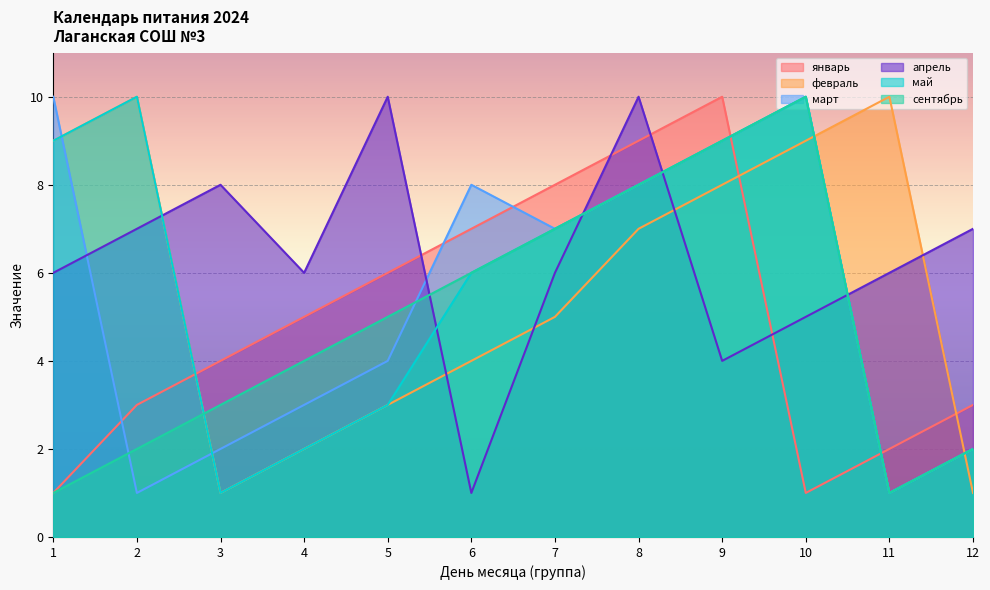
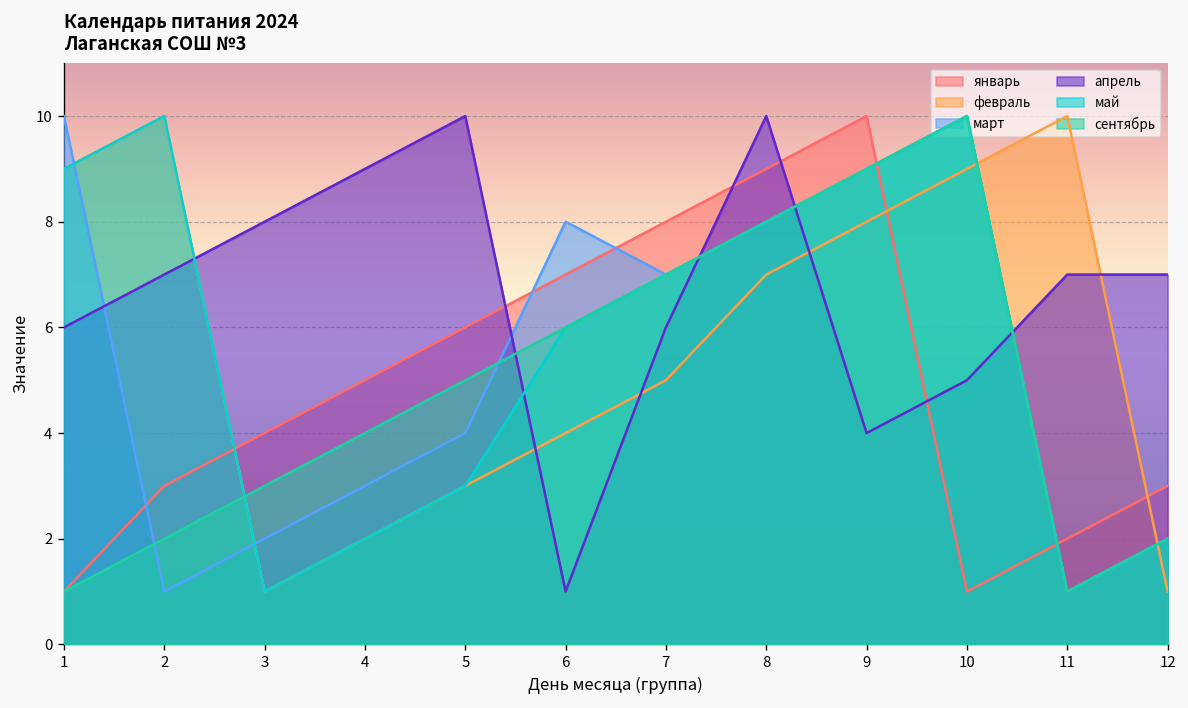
апрель, 4: 6 -> 9
апрель, 11: 6 -> 7
